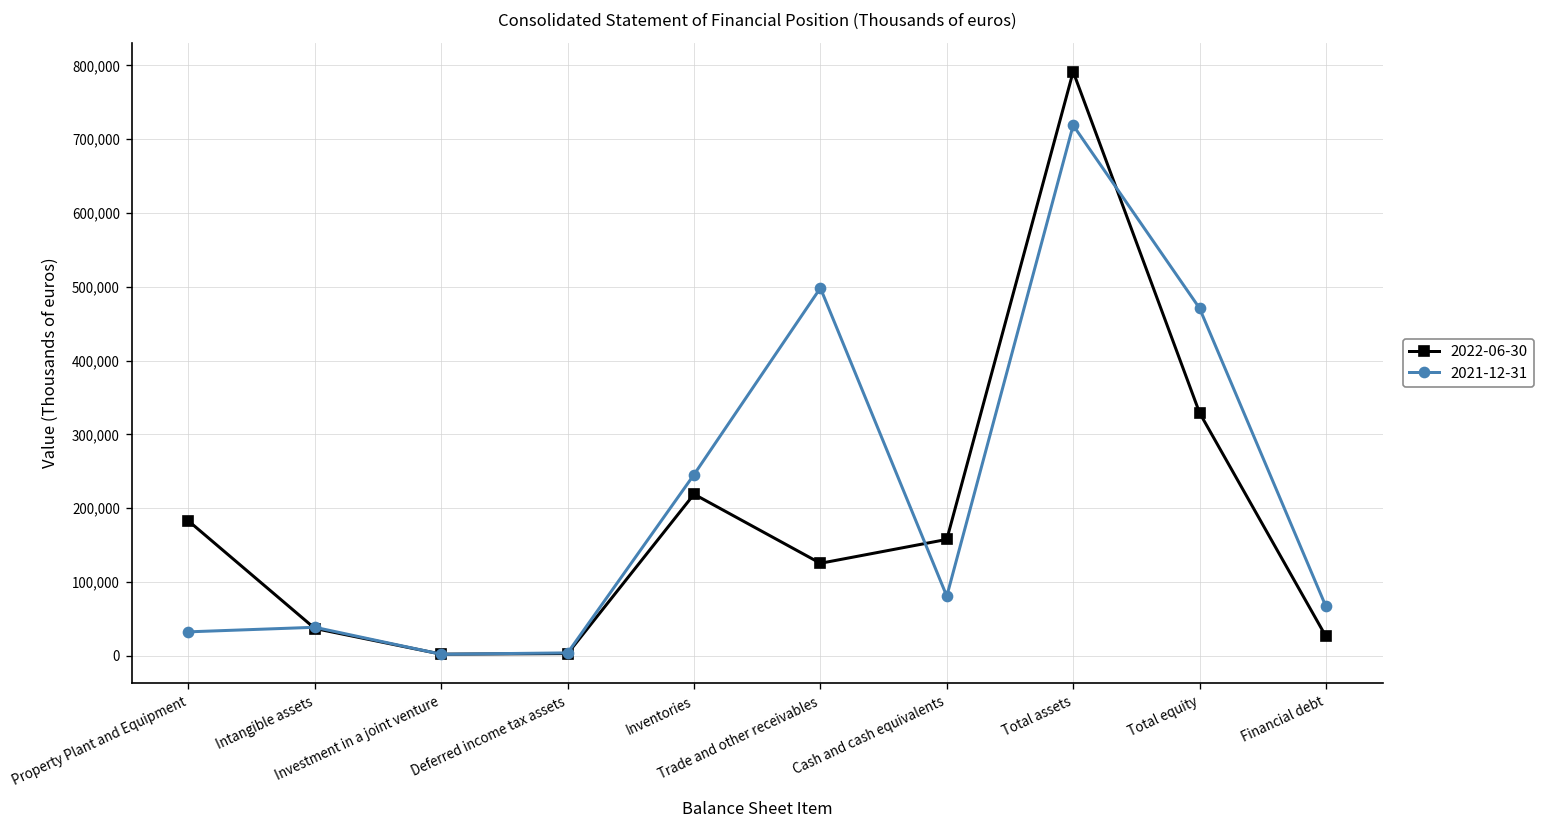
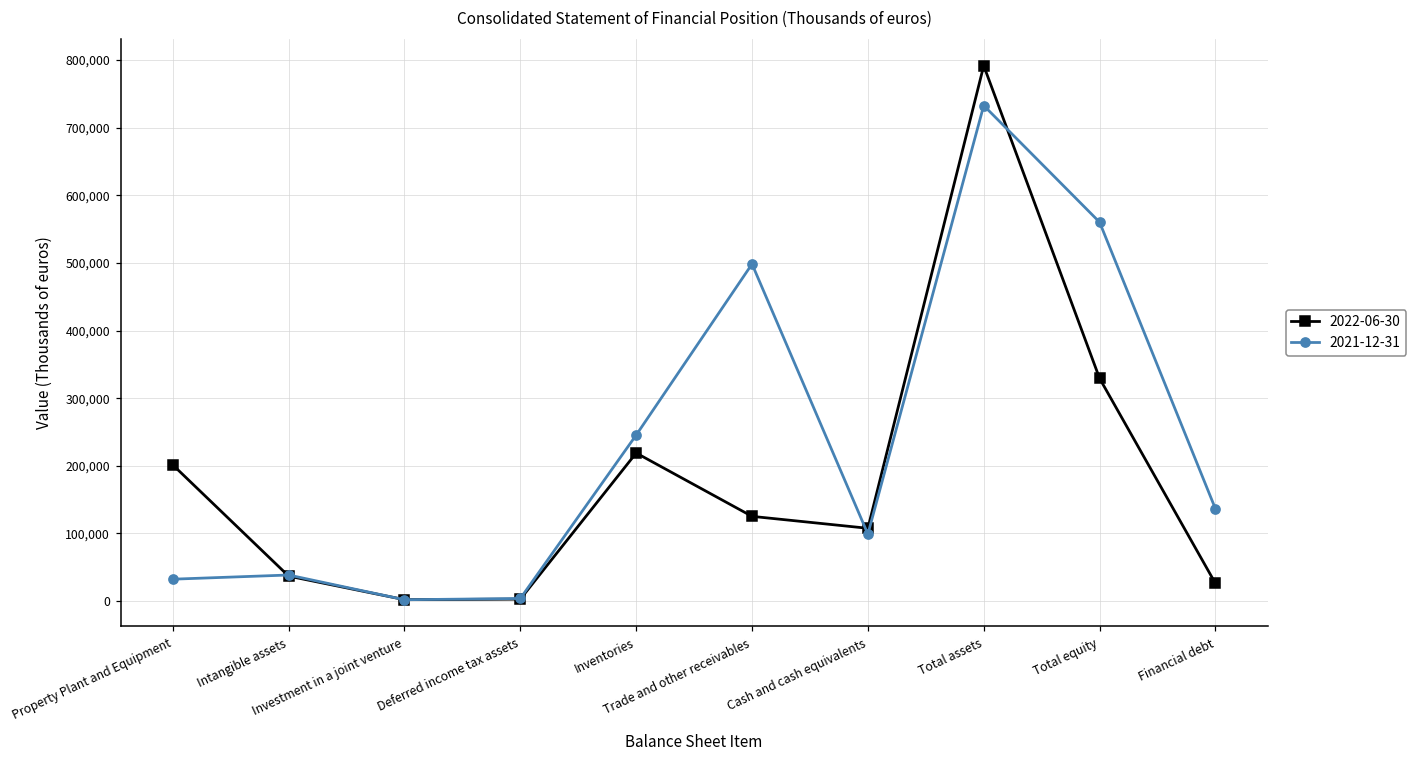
2022-06-30, Property Plant and Equipment: 180,000 -> 200,000
2022-06-30, Cash and cash equivalents: 160,000 -> 110,000
2021-12-31, Cash and cash equivalents: 80,000 -> 100,000
2021-12-31, Total assets: 720,000 -> 730,000
2021-12-31, Total equity: 470,000 -> 560,000
2021-12-31, Financial debt: 70,000 -> 140,000
